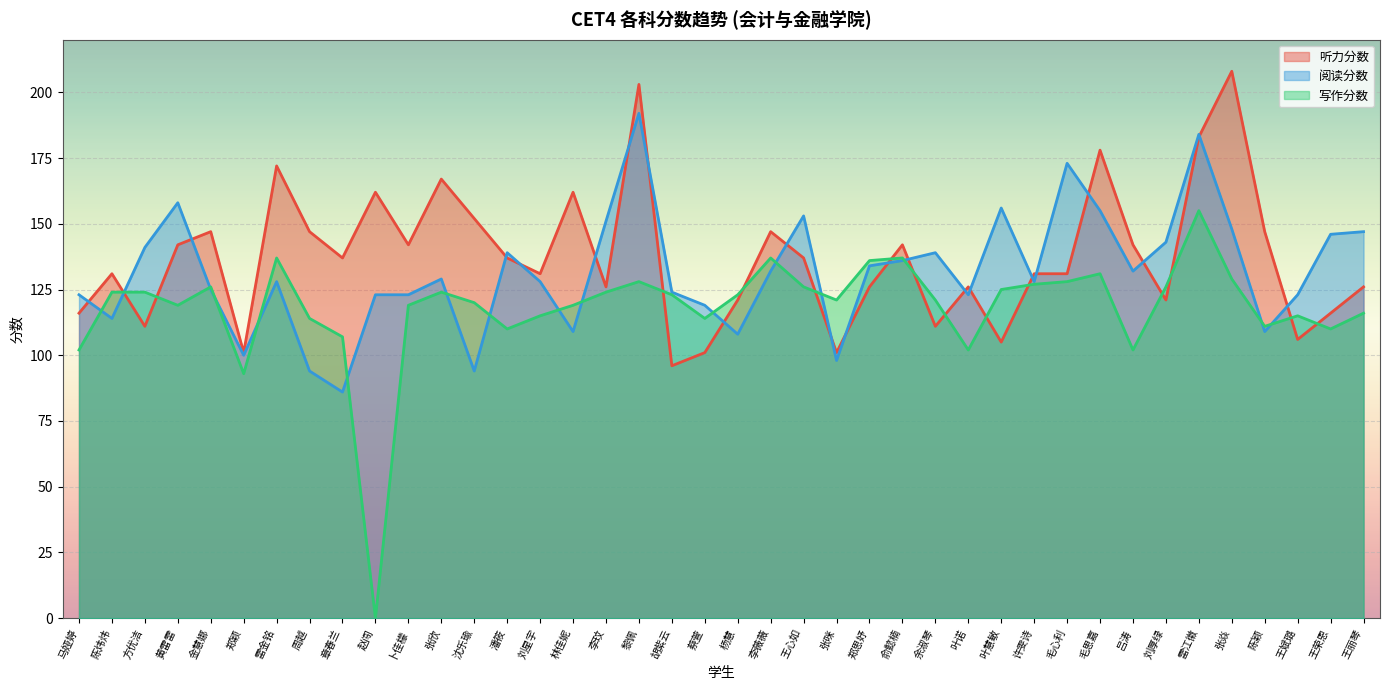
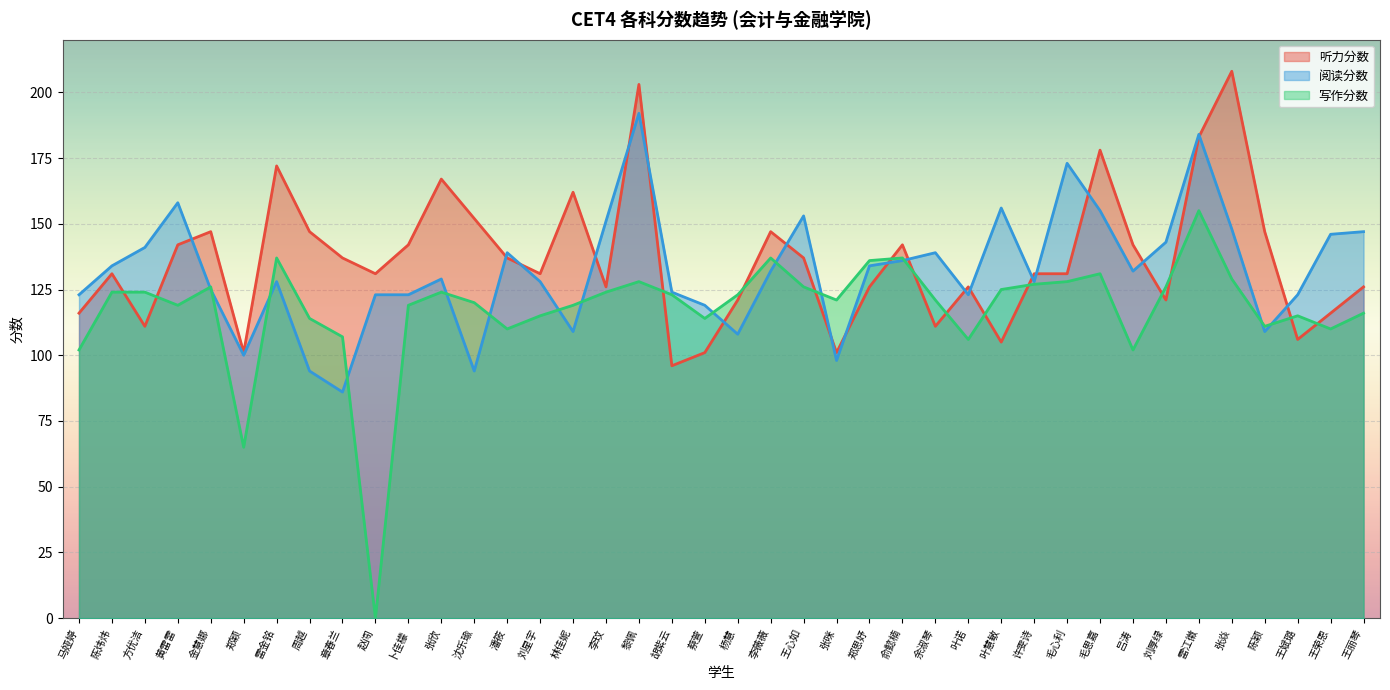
阅读分数, 陈炜炜: 114 -> 134
写作分数, 郑颖: 93 -> 65
听力分数, 赵闯: 162 -> 131
写作分数, 叶诺: 102 -> 106
